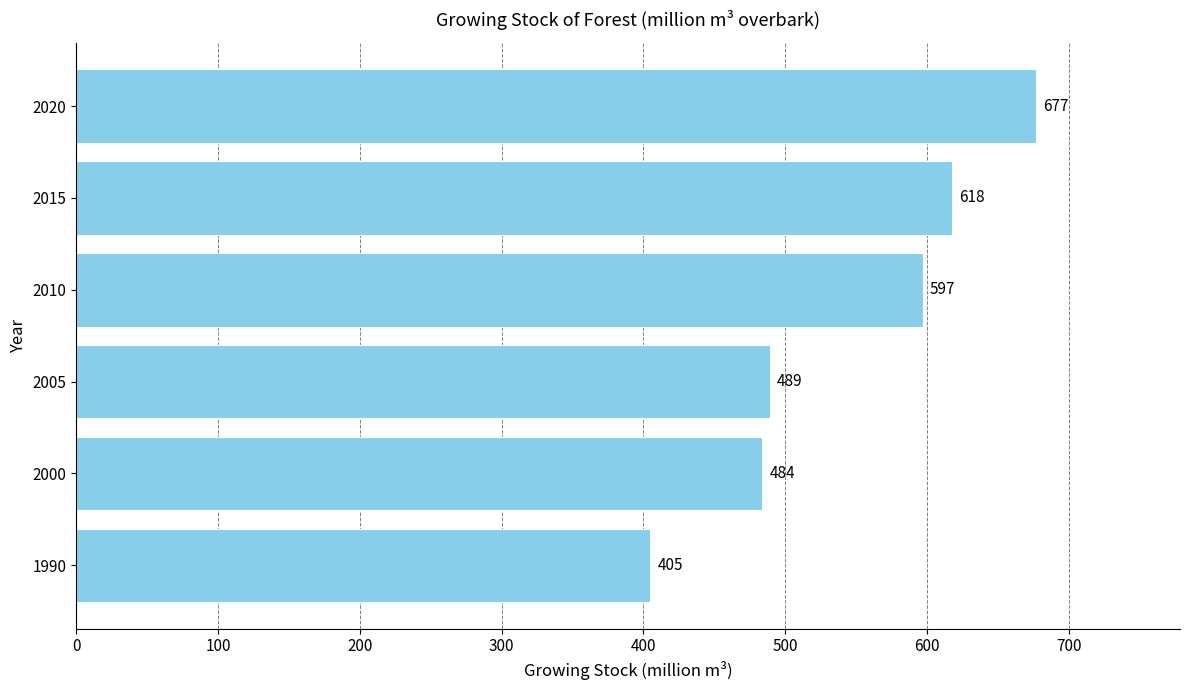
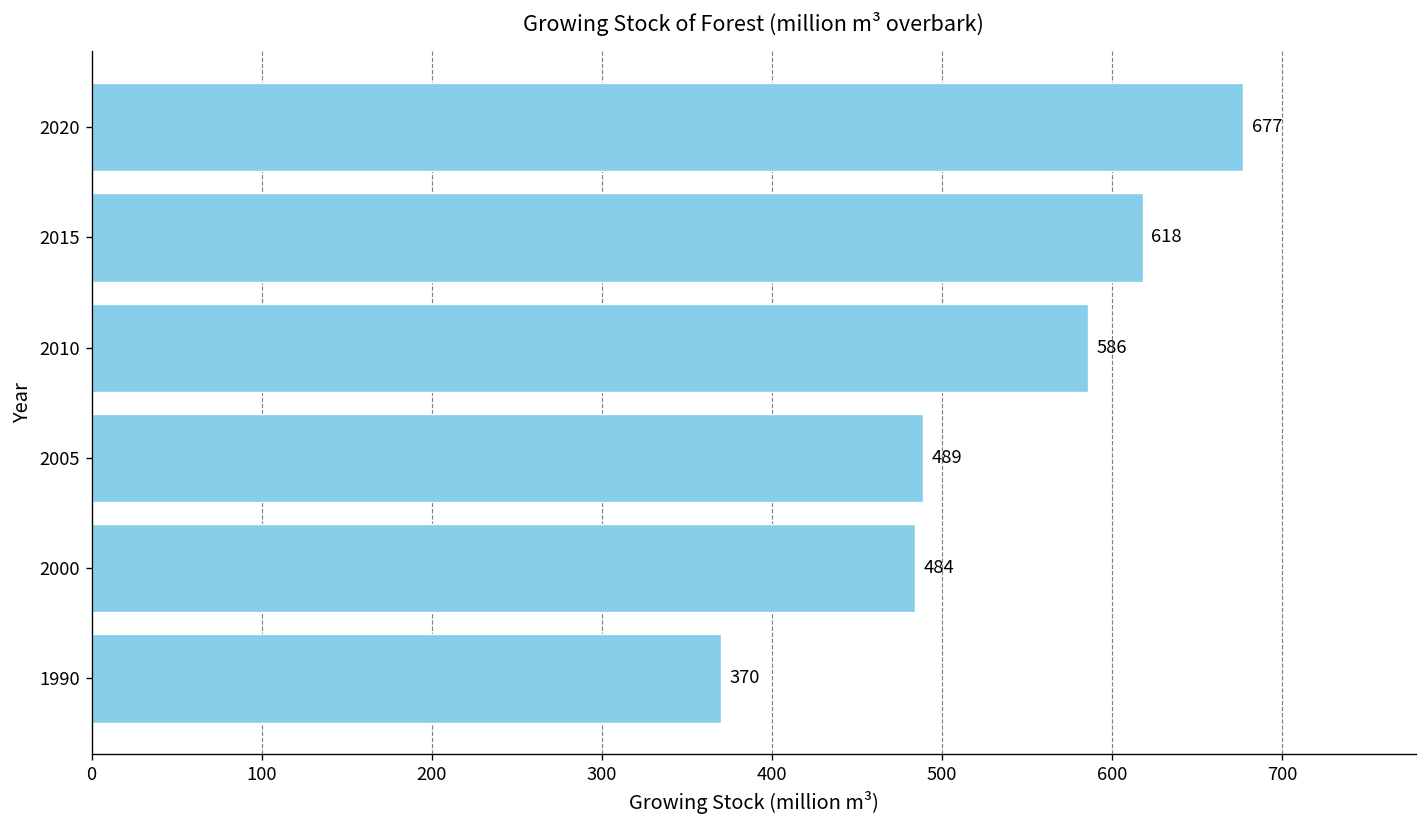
2010: 597 -> 586
1990: 405 -> 370
